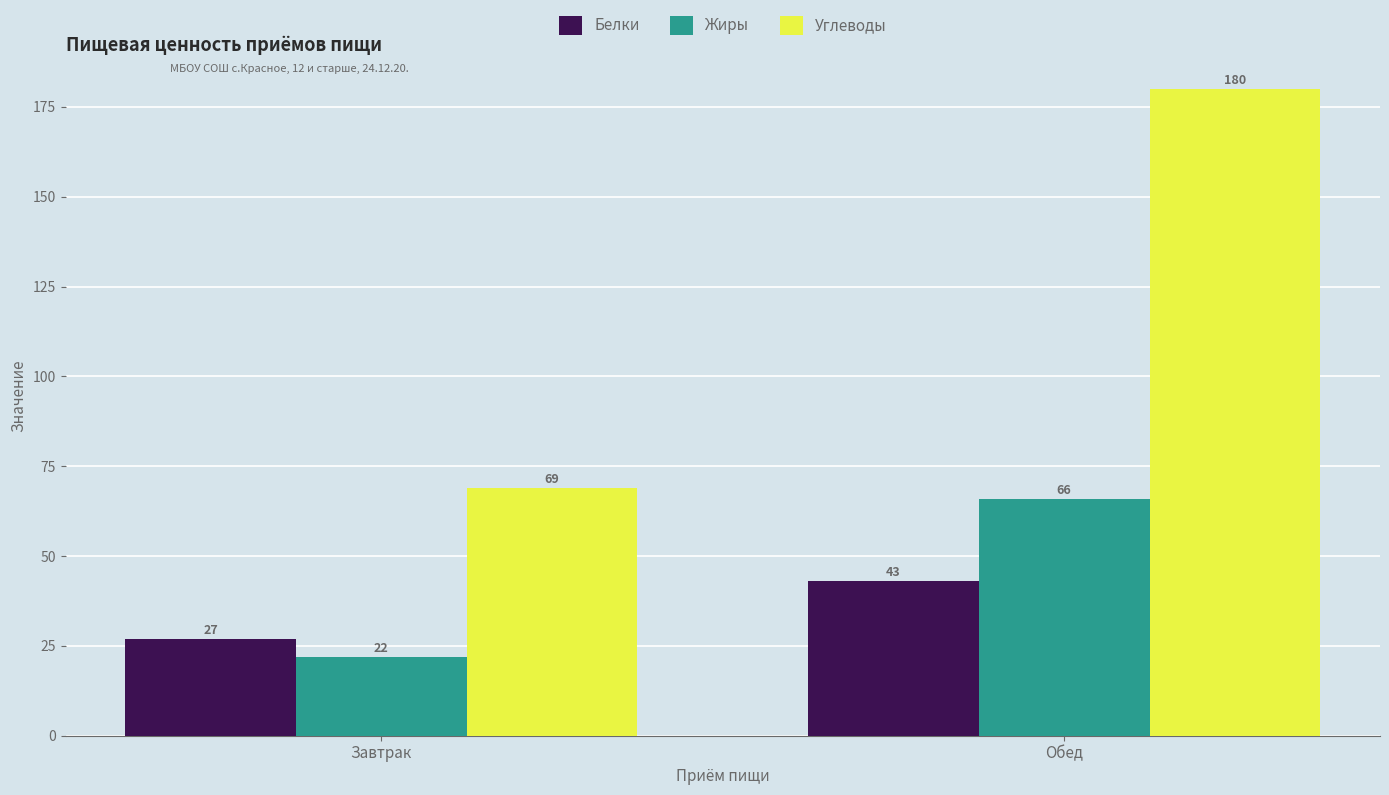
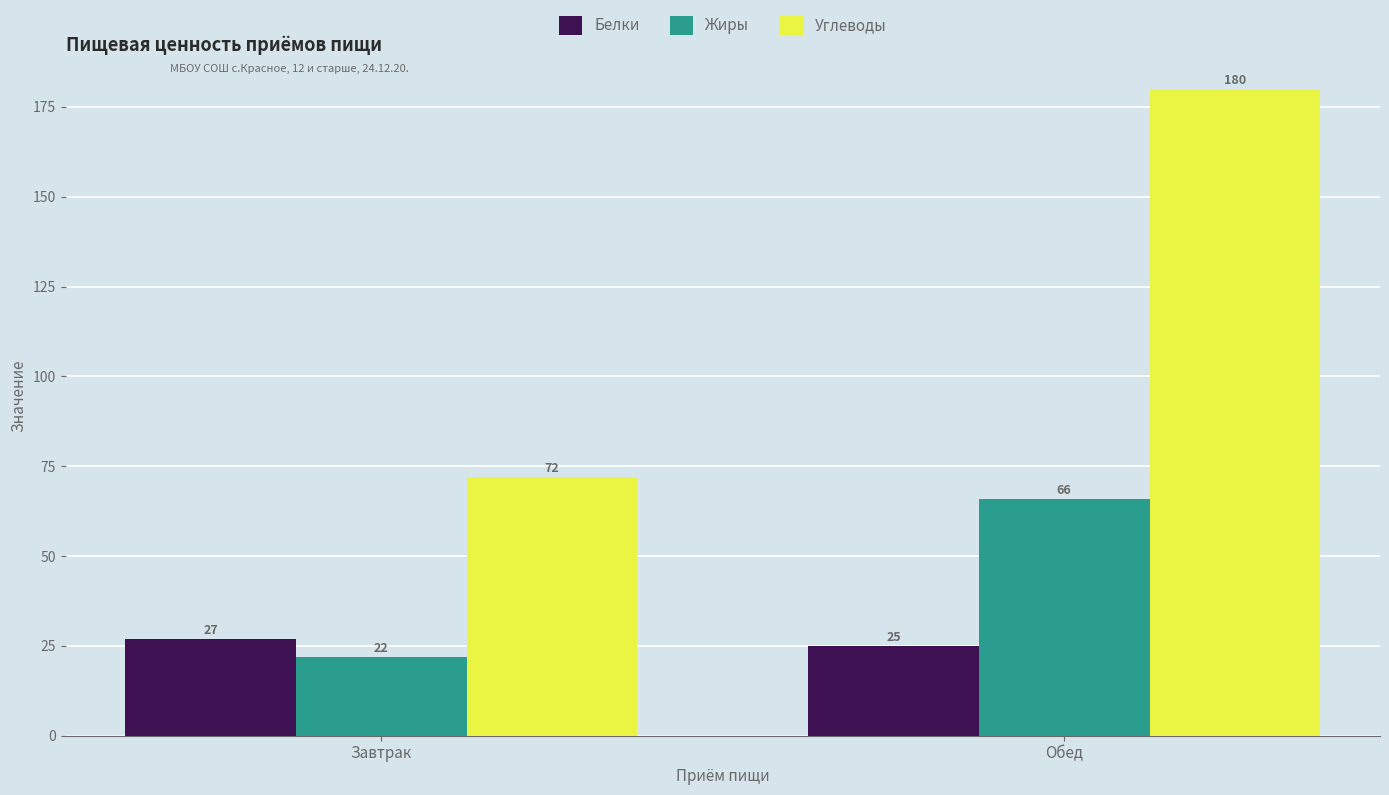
Углеводы, Завтрак: 69 -> 72
Белки, Обед: 43 -> 25
